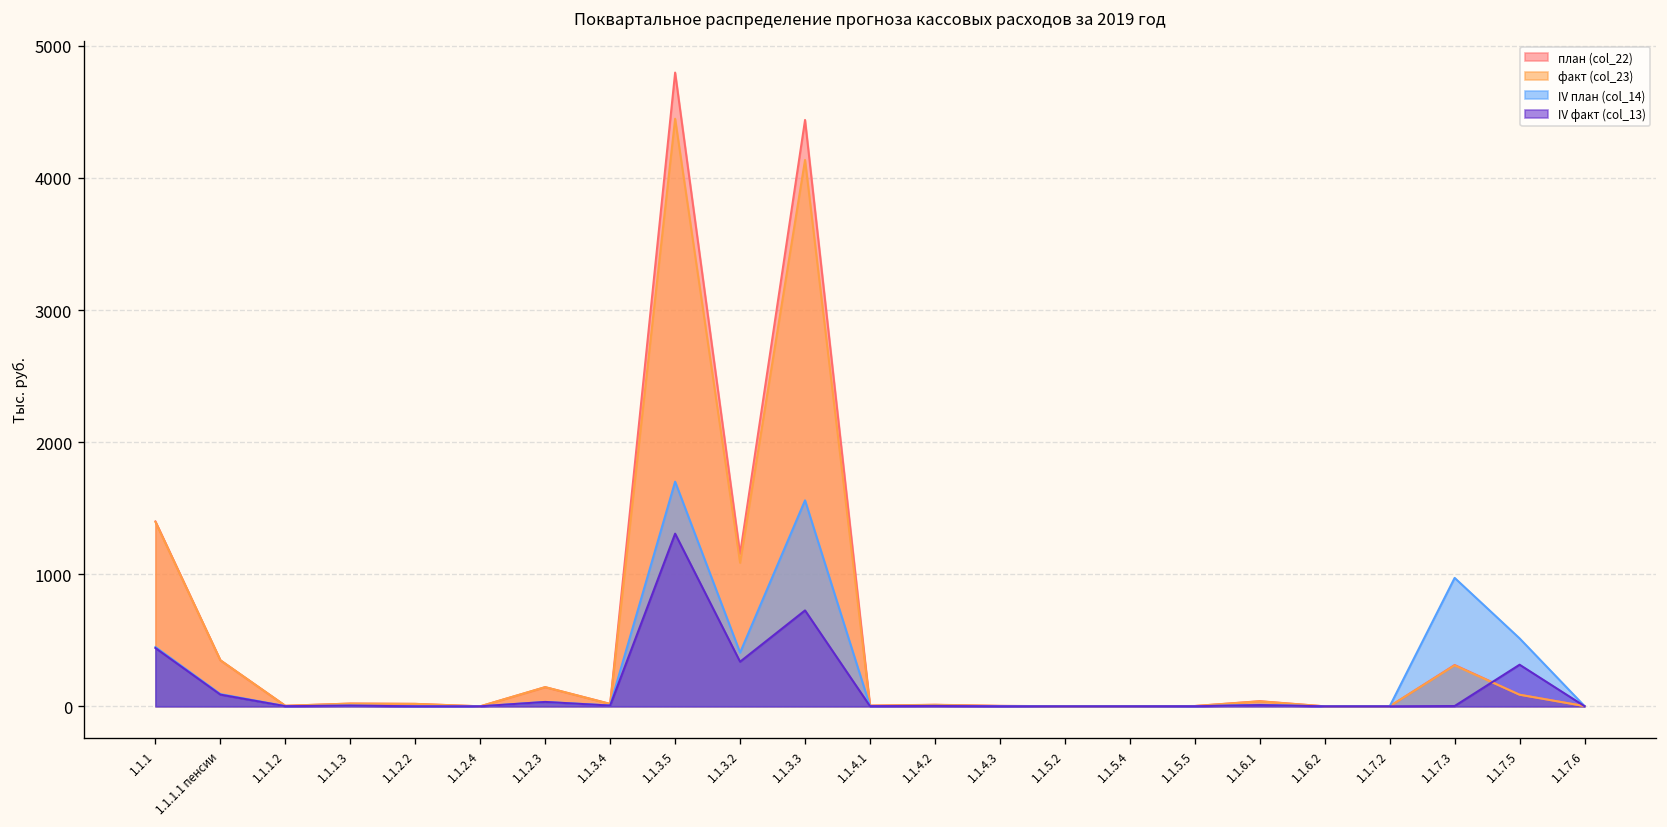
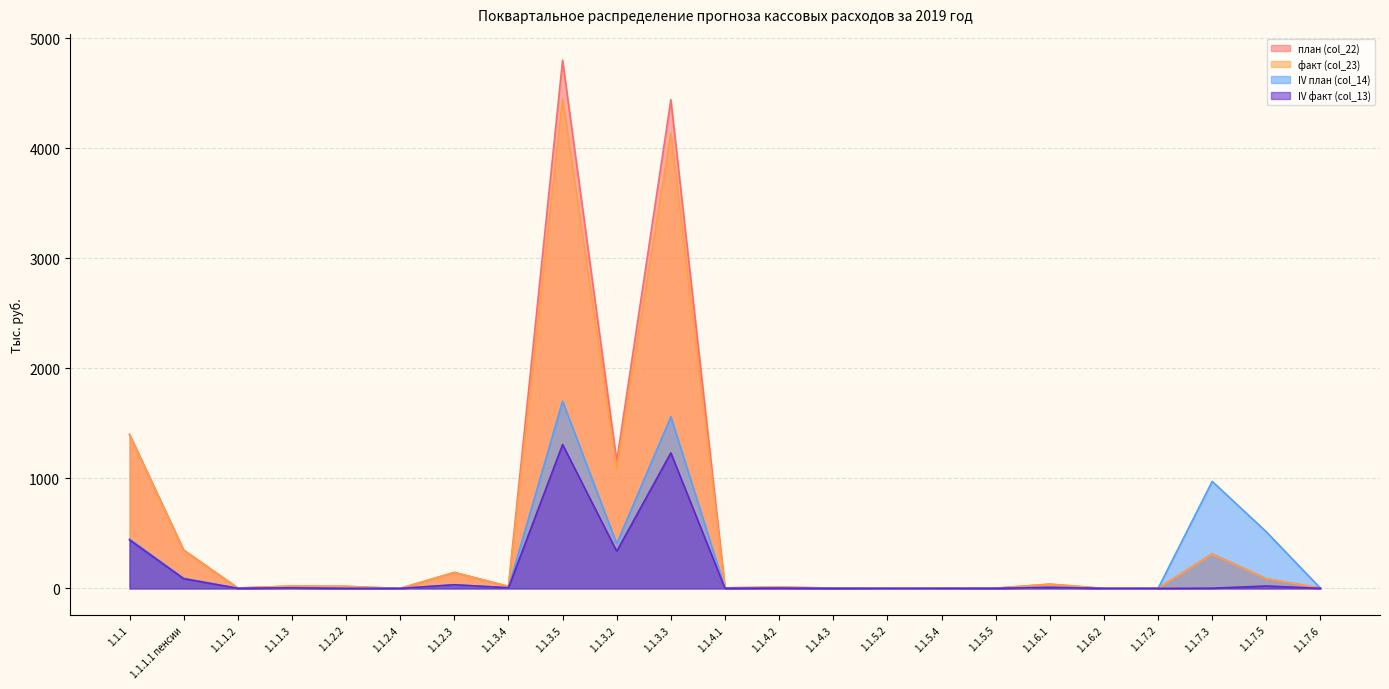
IV факт (col_13), 1.1.3.3: 730 -> 1230
IV факт (col_13), 1.1.7.5: 320 -> 20
